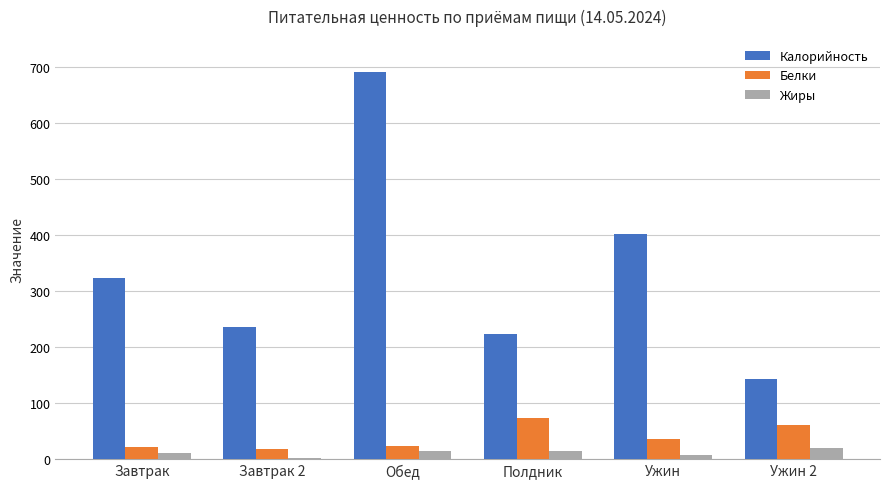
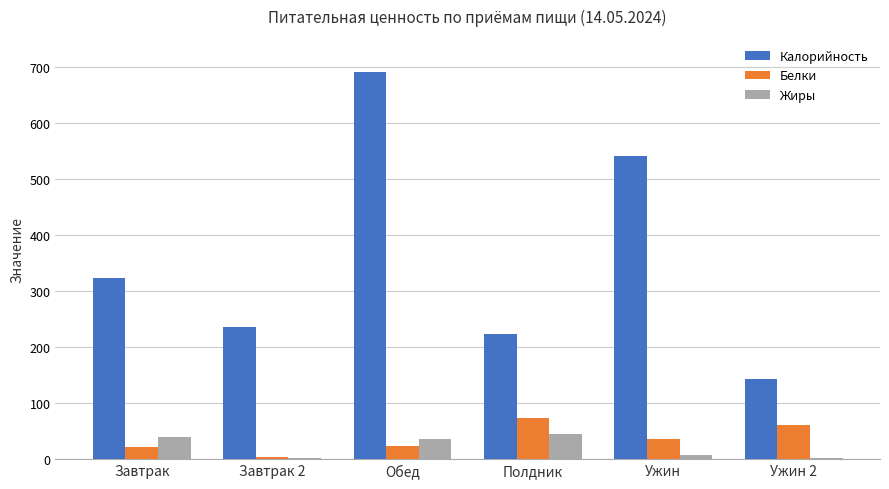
Жиры, Завтрак: 10 -> 40
Белки, Завтрак 2: 20 -> 0
Жиры, Обед: 10 -> 40
Жиры, Полдник: 10 -> 50
Калорийность, Ужин: 400 -> 540
Жиры, Ужин 2: 20 -> 0
